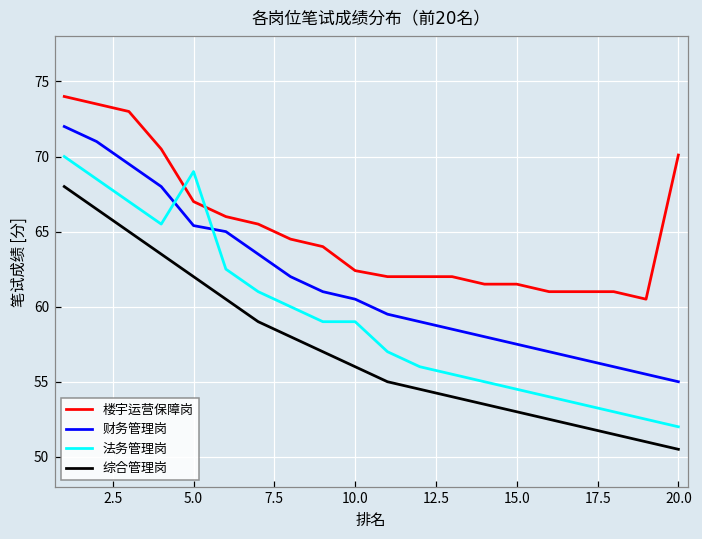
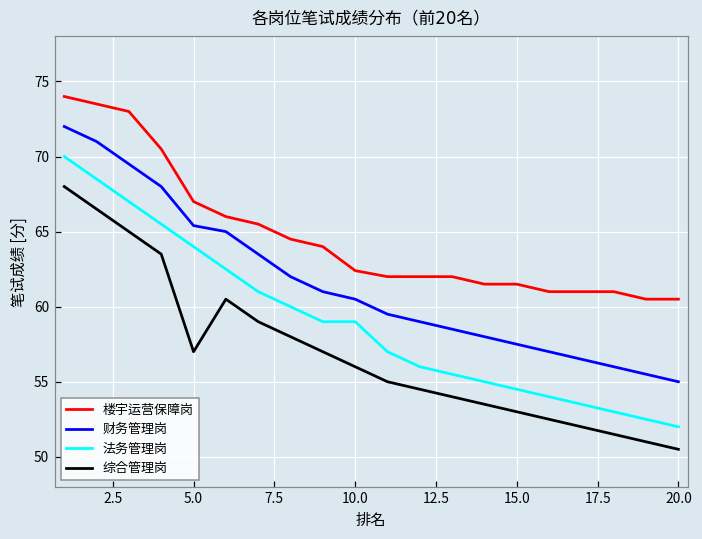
法务管理岗, 5.0: 69 -> 64
综合管理岗, 5.0: 62 -> 57
楼宇运营保障岗, 20.0: 70.1 -> 60.5
